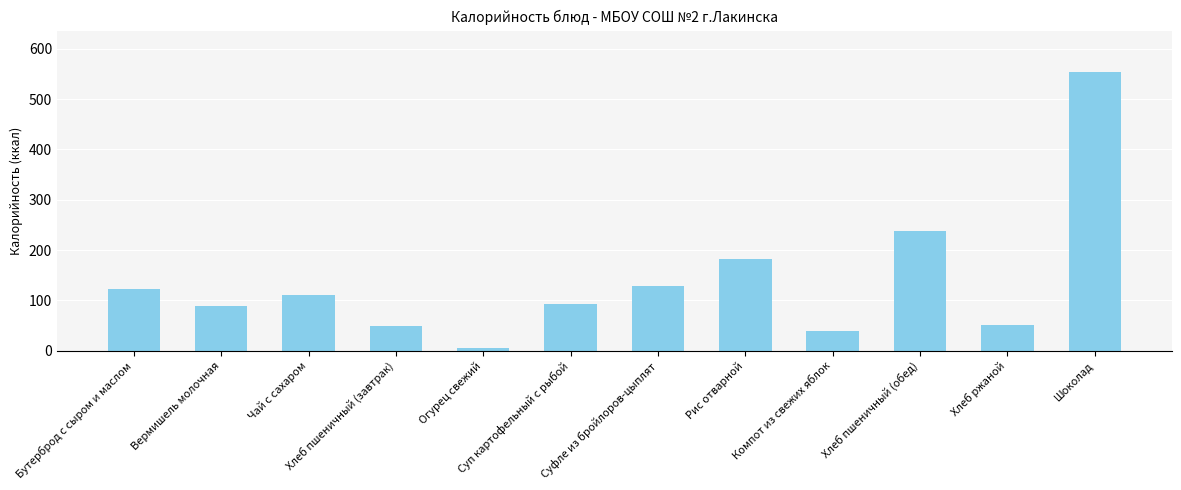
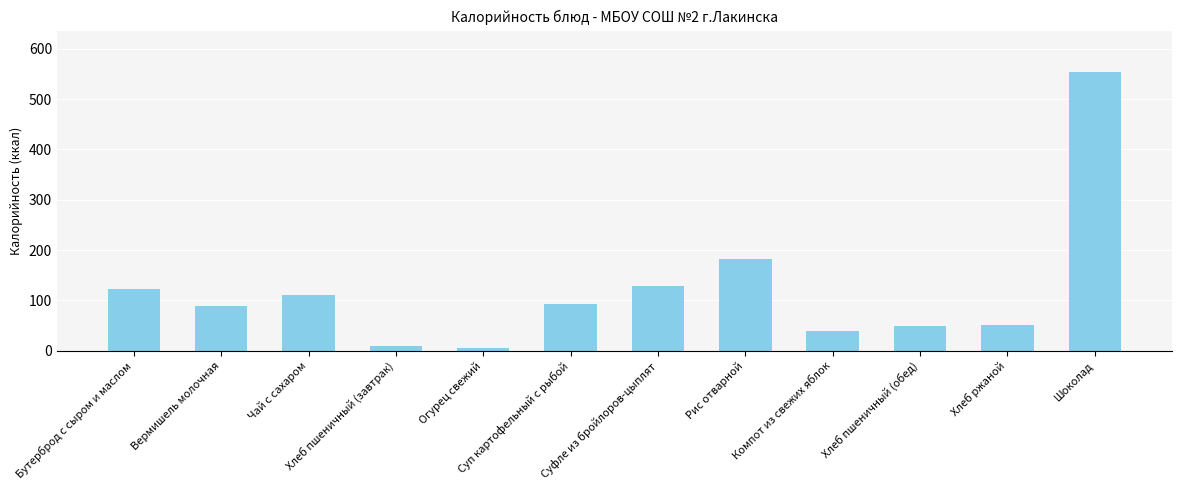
Хлеб пшеничный (завтрак): 50 -> 10
Хлеб пшеничный (обед): 240 -> 50
